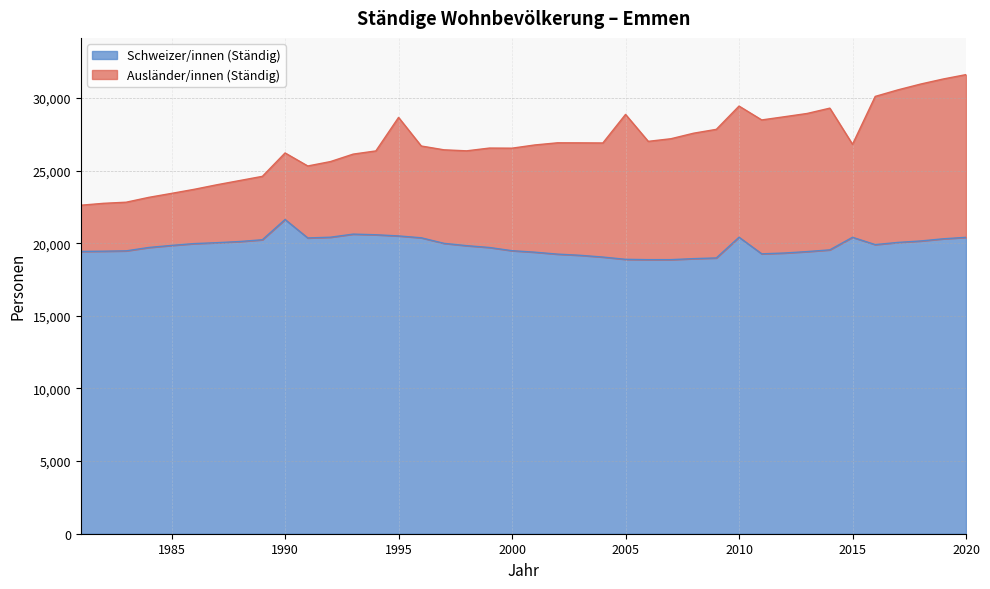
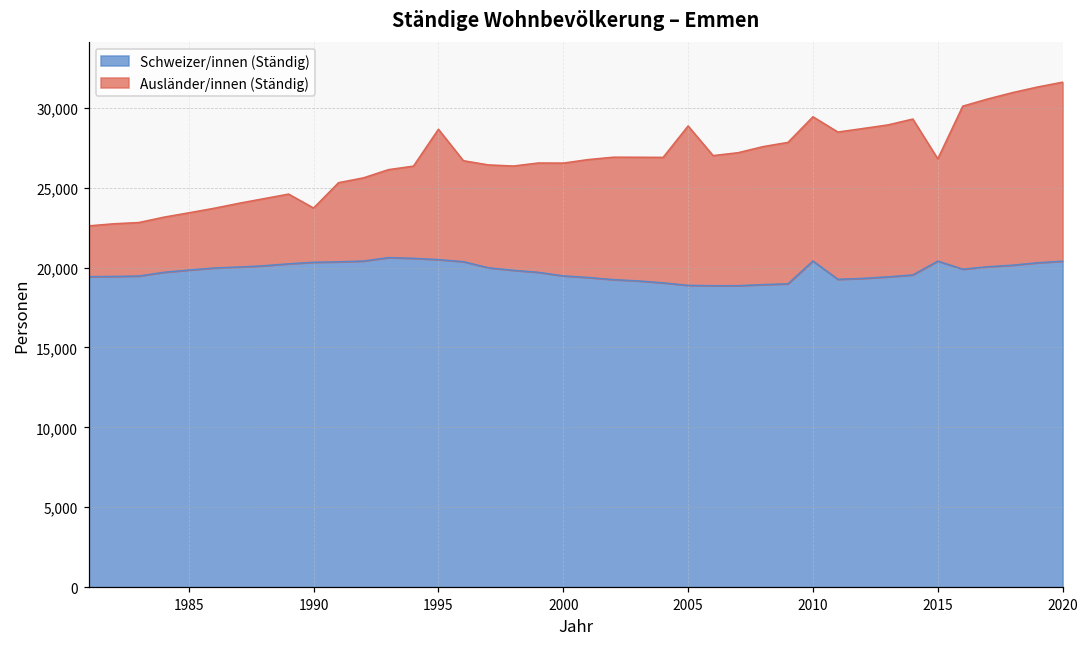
Schweizer/innen (Ständig), 1990: 21,600 -> 20,300
Ausländer/innen (Ständig), 1990: 4,600 -> 3,400
